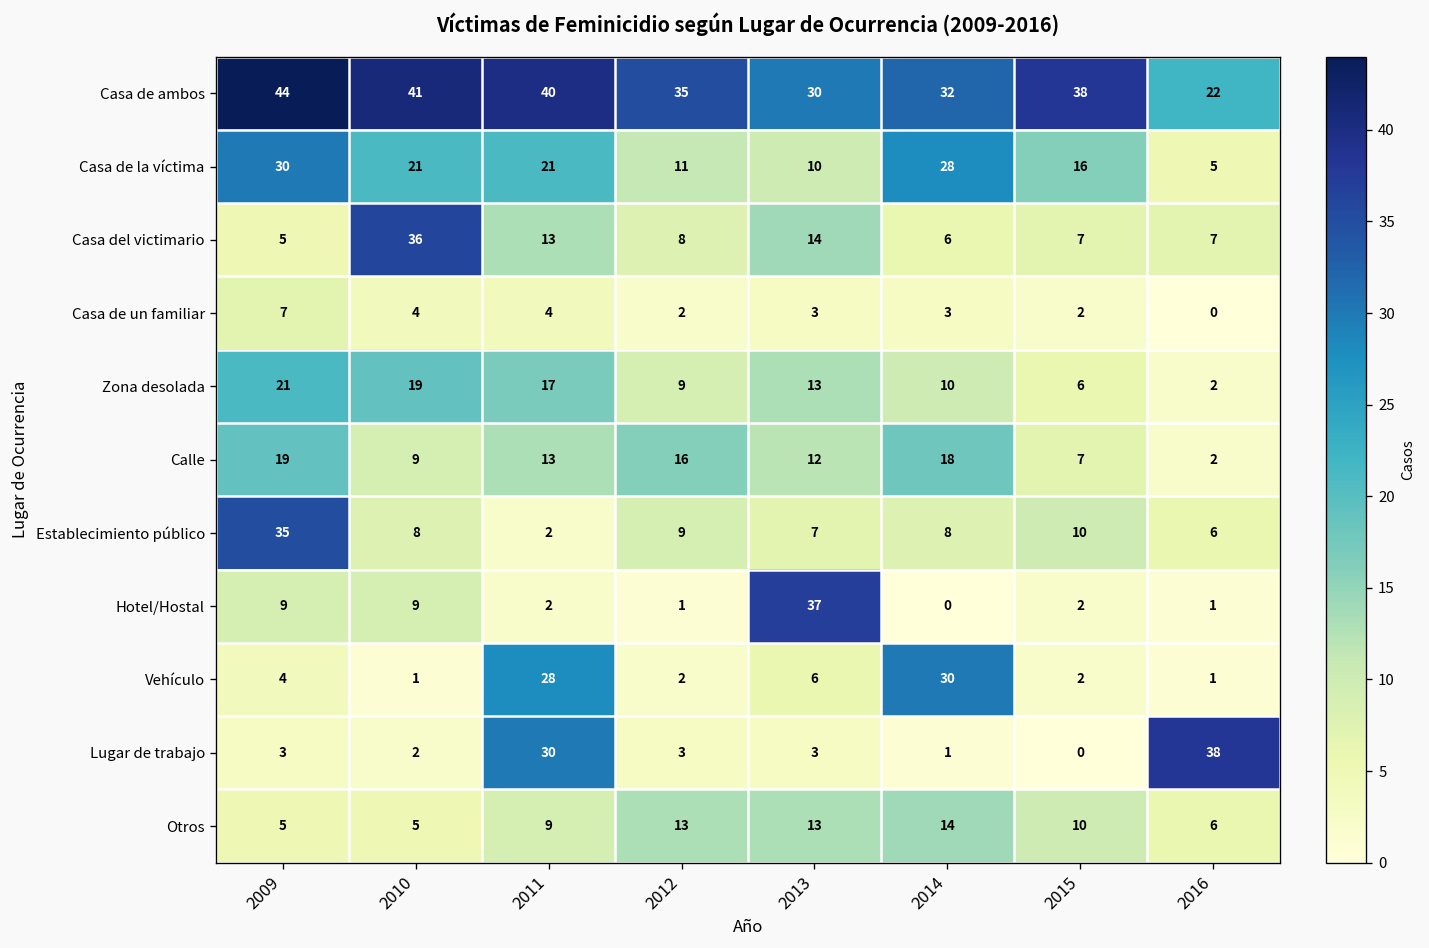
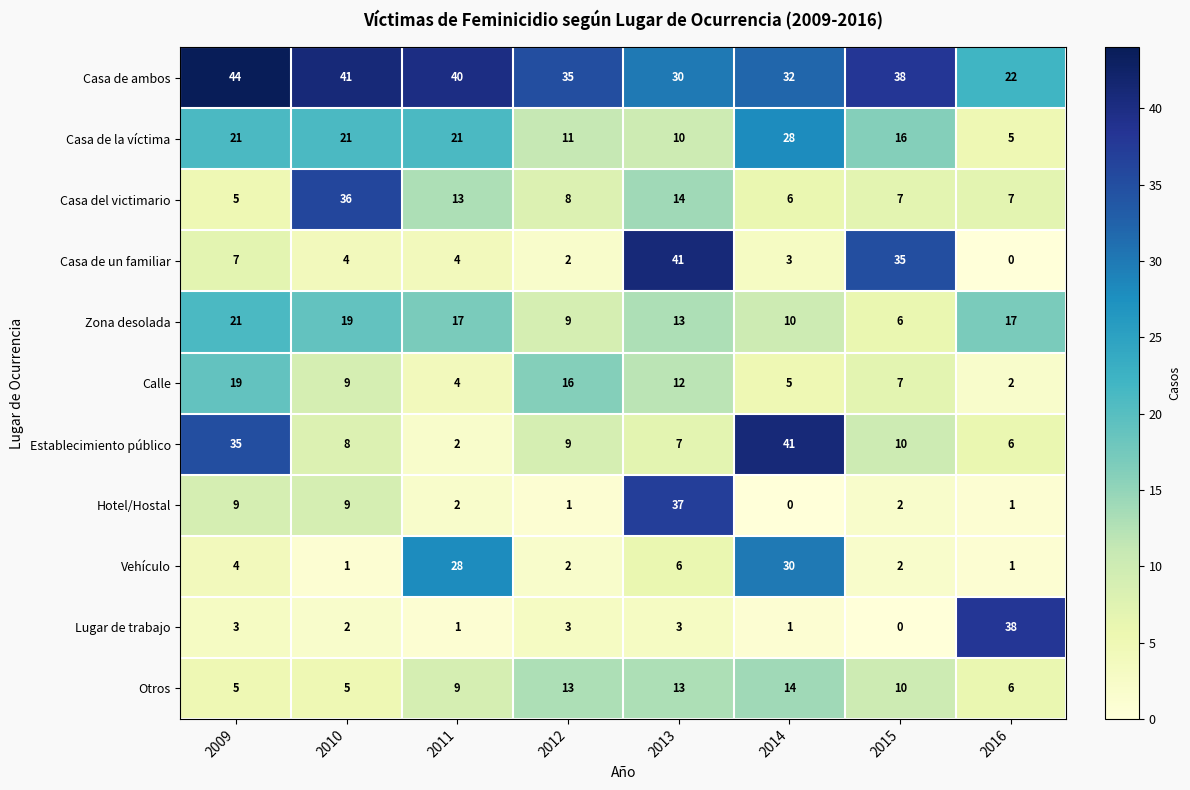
Casa de la víctima, 2009: 30 -> 21
Casa de un familiar, 2013: 3 -> 41
Casa de un familiar, 2015: 2 -> 35
Zona desolada, 2016: 2 -> 17
Calle, 2011: 13 -> 4
Calle, 2014: 18 -> 5
Establecimiento público, 2014: 8 -> 41
Lugar de trabajo, 2011: 30 -> 1
